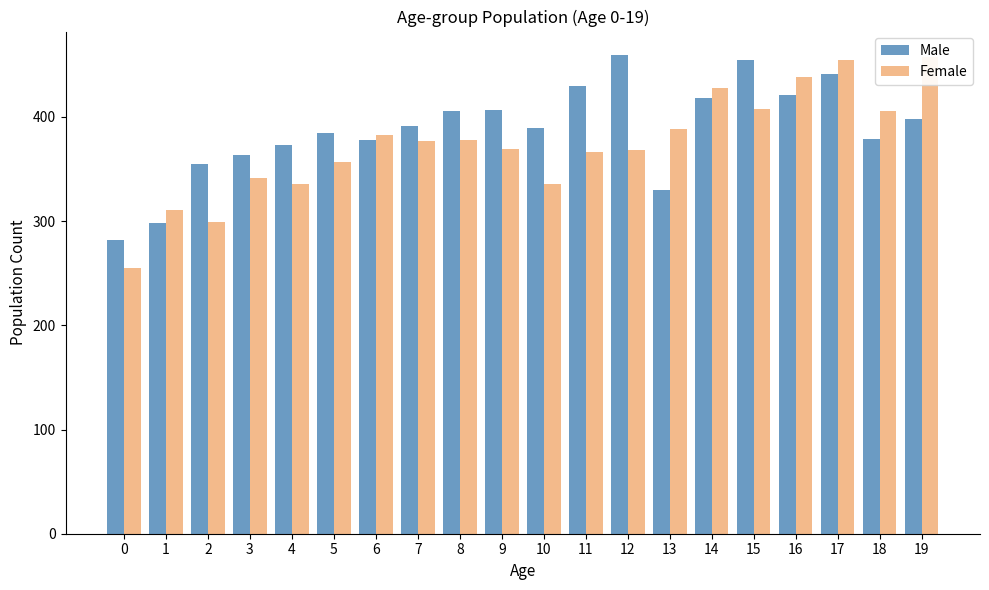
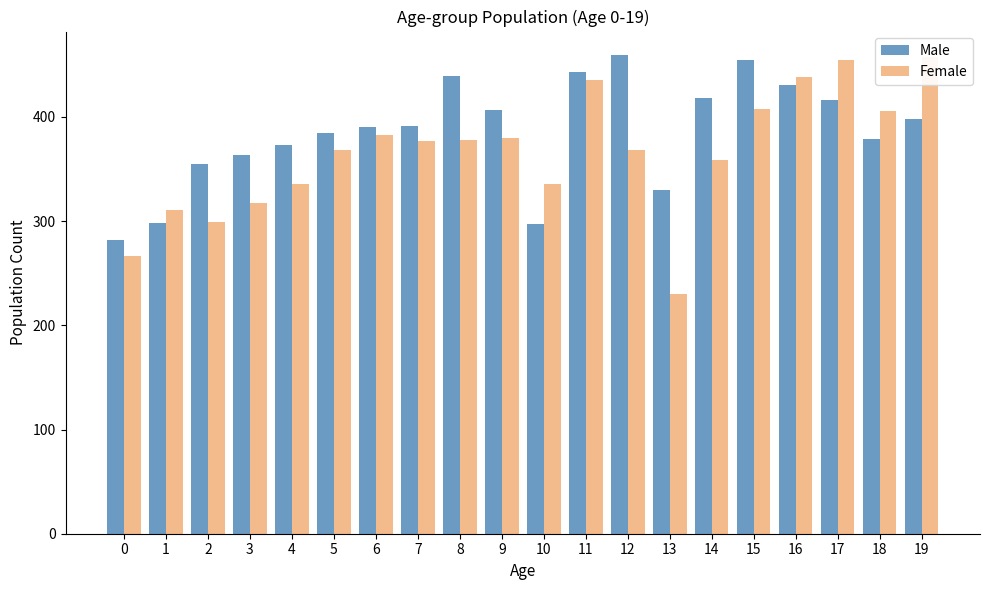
Female, 0: 255 -> 267
Female, 3: 341 -> 317
Female, 5: 357 -> 368
Male, 6: 378 -> 390
Male, 8: 406 -> 439
Female, 9: 369 -> 380
Male, 10: 389 -> 297
Male, 11: 430 -> 443
Female, 11: 366 -> 435
Female, 13: 388 -> 230
Female, 14: 428 -> 359
Male, 16: 421 -> 431
Male, 17: 441 -> 416
